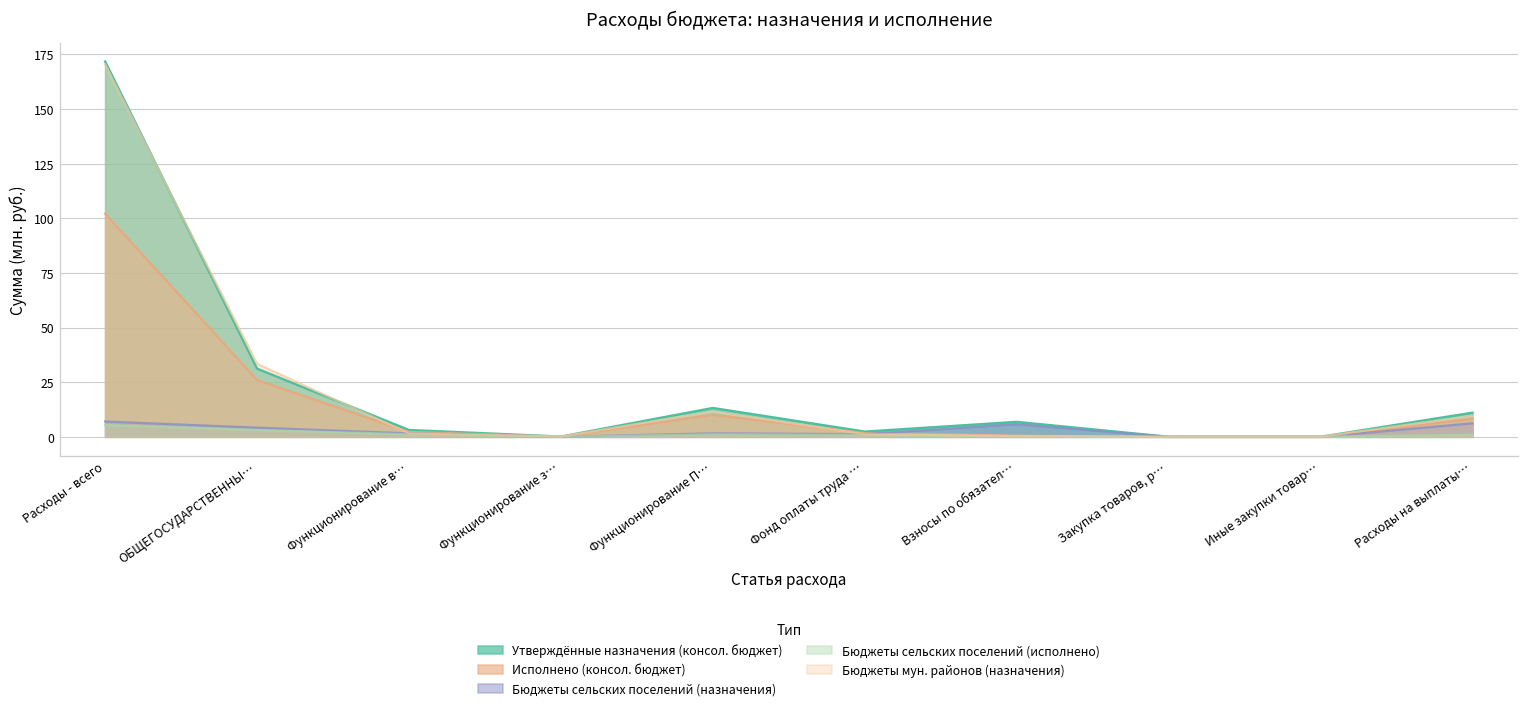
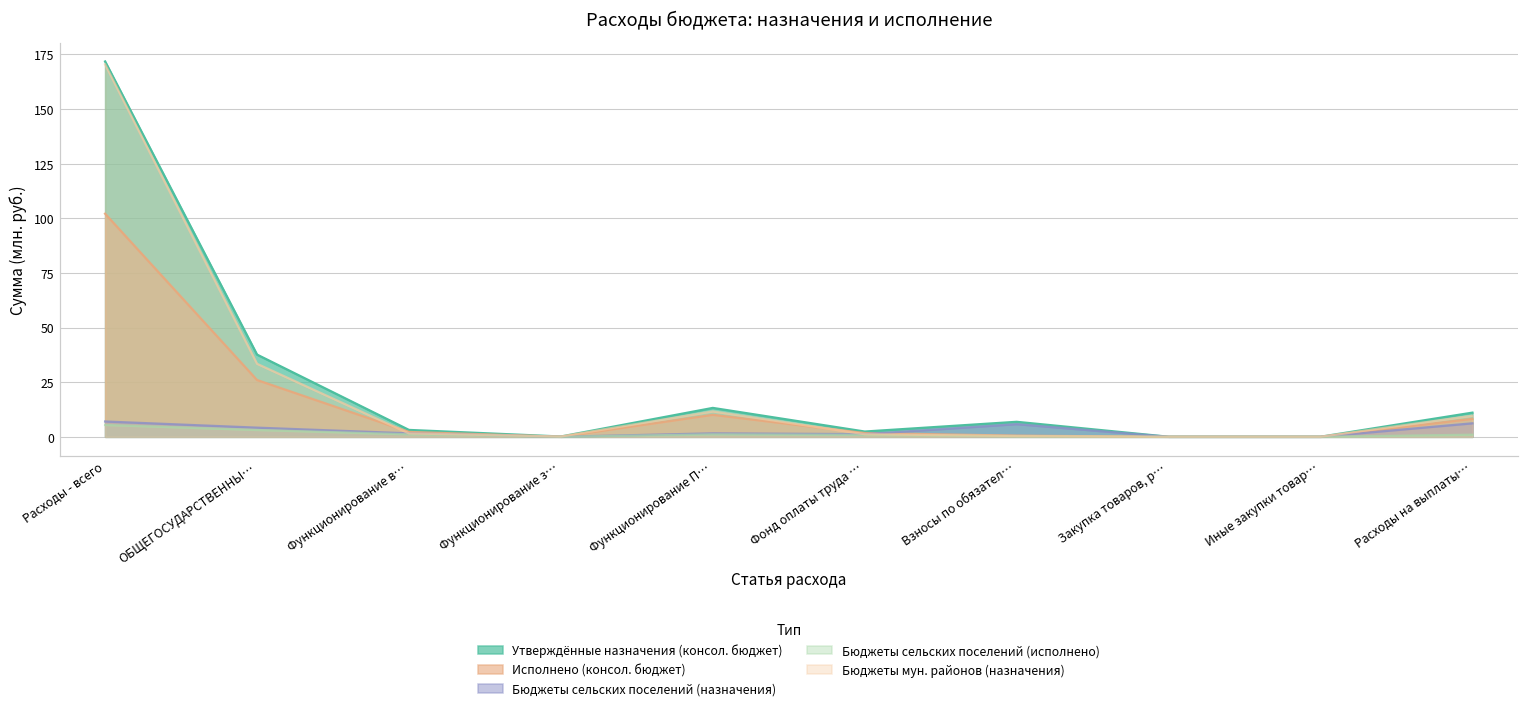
Утверждённые назначения (консол. бюджет), ОБЩЕГОСУДАРСТВЕННЫ…: 31 -> 38
